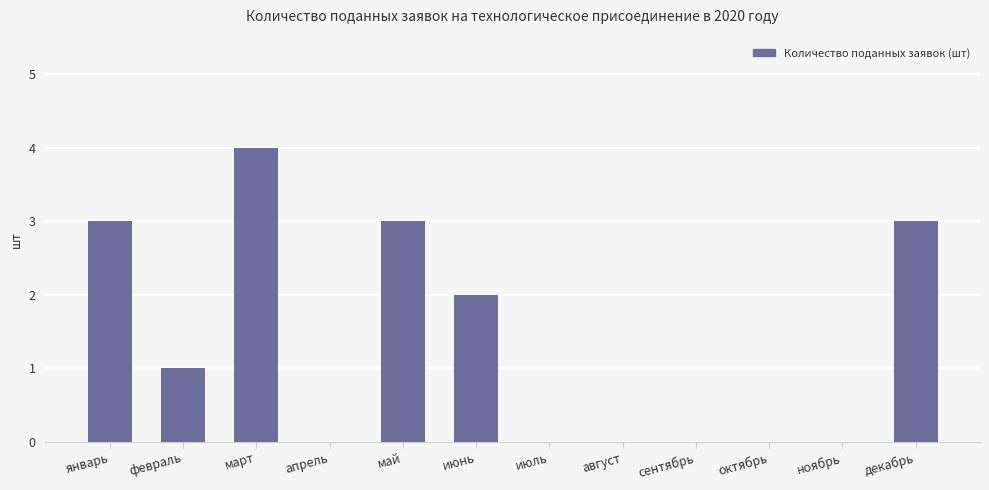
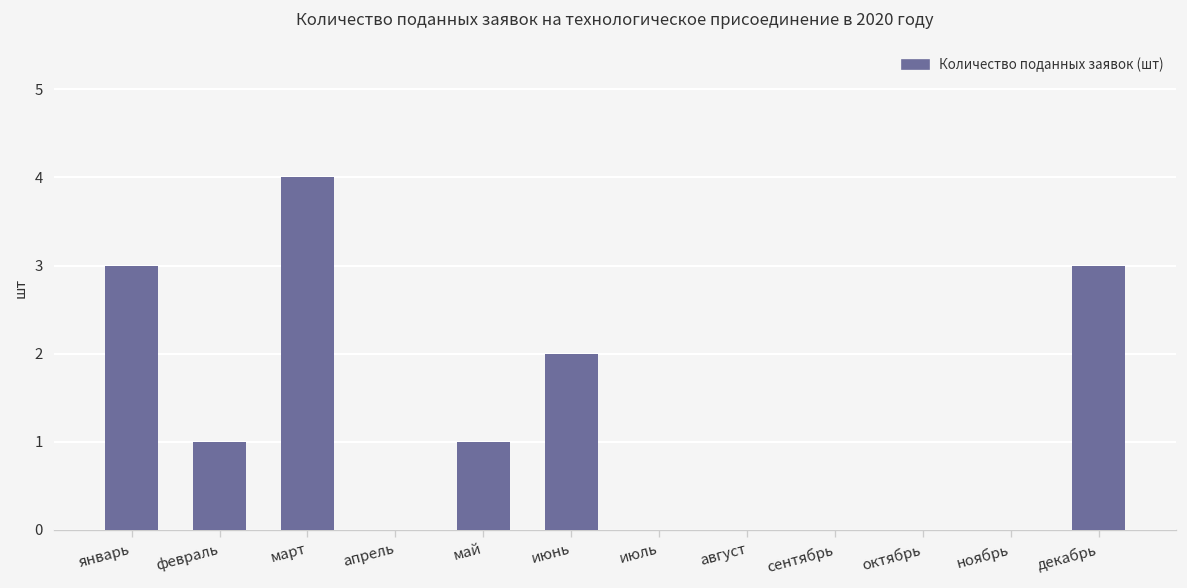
май: 3 -> 1
